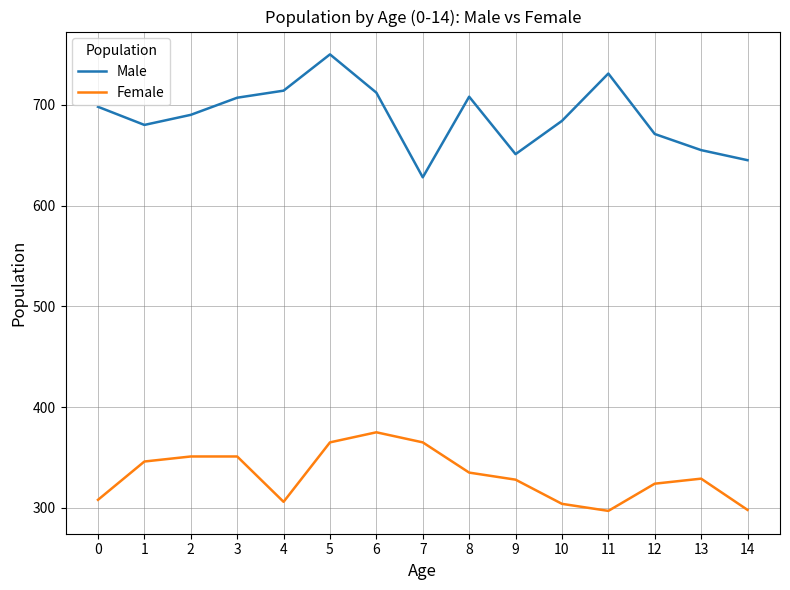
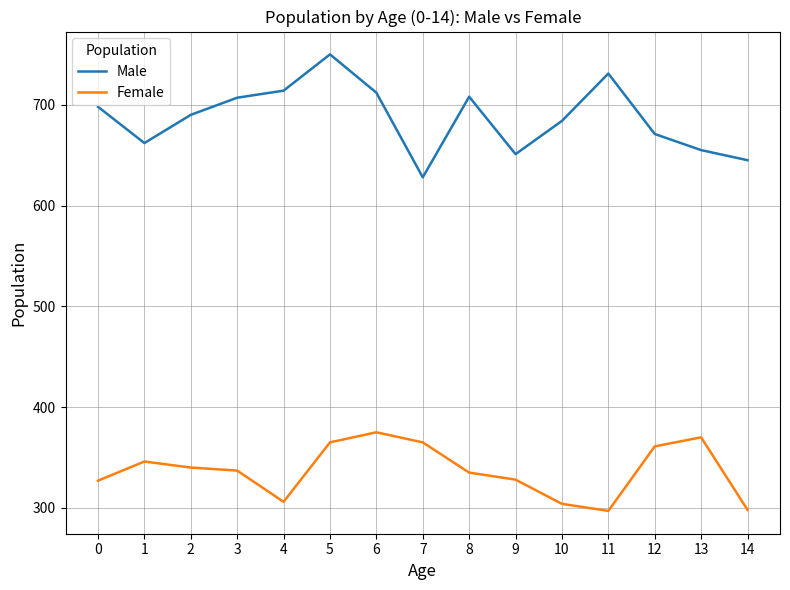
Female, 0: 308 -> 327
Male, 1: 680 -> 662
Female, 2: 351 -> 340
Female, 3: 351 -> 337
Female, 12: 324 -> 361
Female, 13: 329 -> 370
